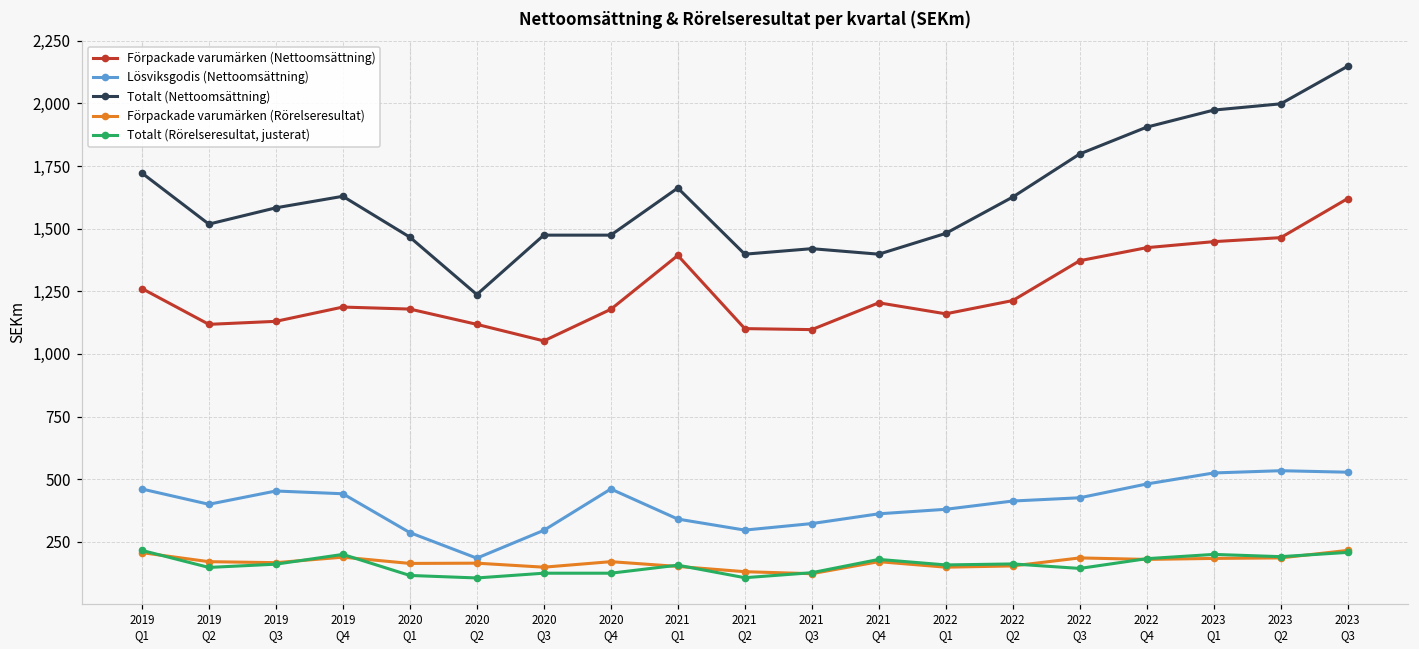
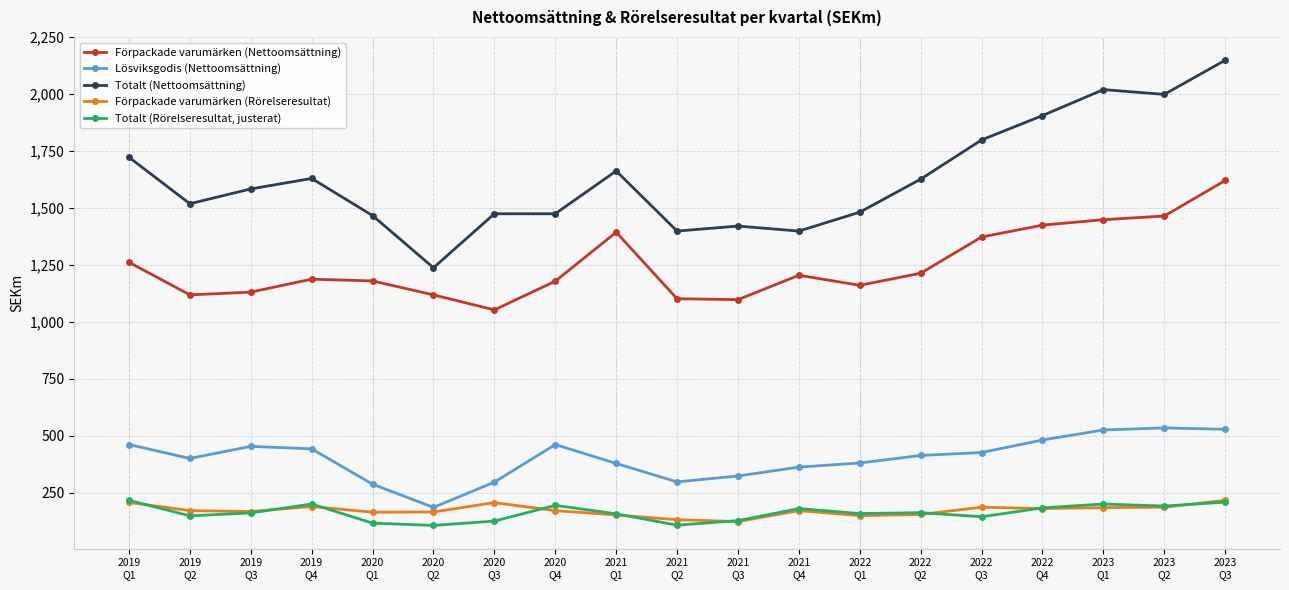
Förpackade varumärken (Rörelseresultat), 2020 Q3: 150 -> 210
Totalt (Rörelseresultat, justerat), 2020 Q4: 130 -> 190
Lösviksgodis (Nettoomsättning), 2021 Q1: 340 -> 380
Totalt (Nettoomsättning), 2023 Q1: 1,970 -> 2,020
